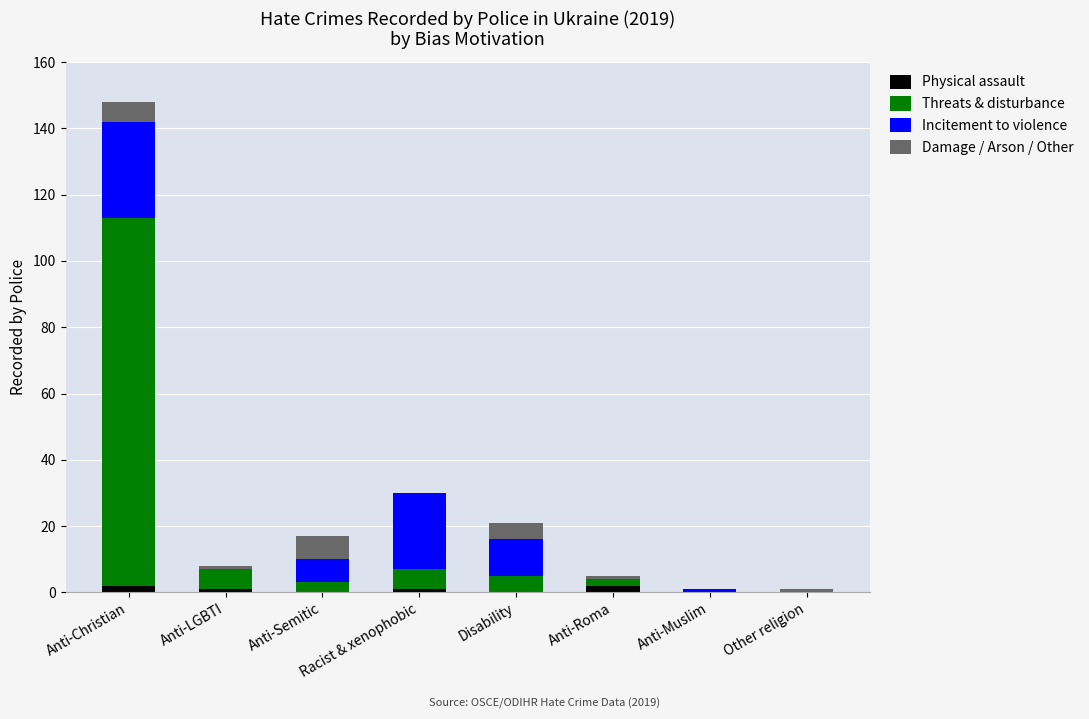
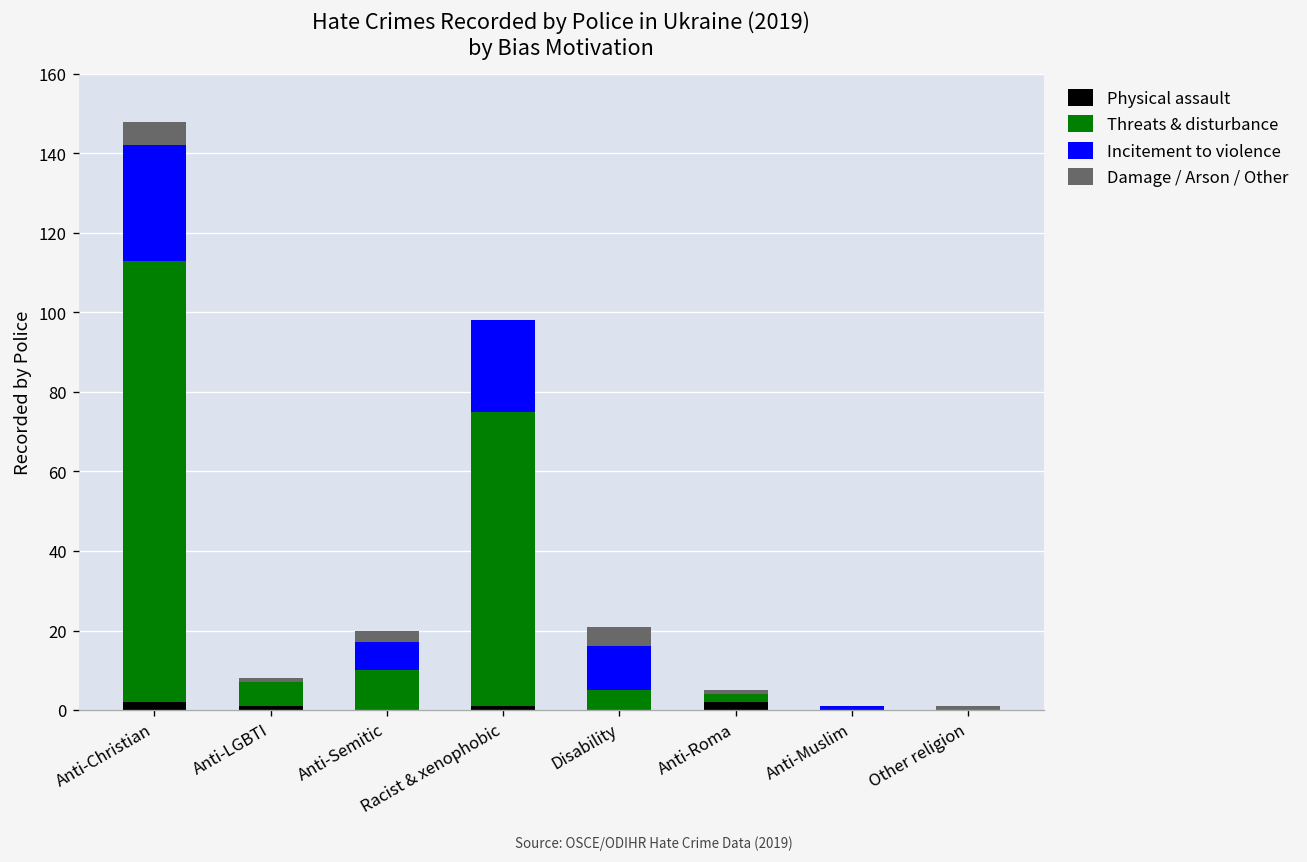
Threats & disturbance, Anti-Semitic: 3 -> 10
Damage / Arson / Other, Anti-Semitic: 7 -> 3
Threats & disturbance, Racist & xenophobic: 6 -> 74
